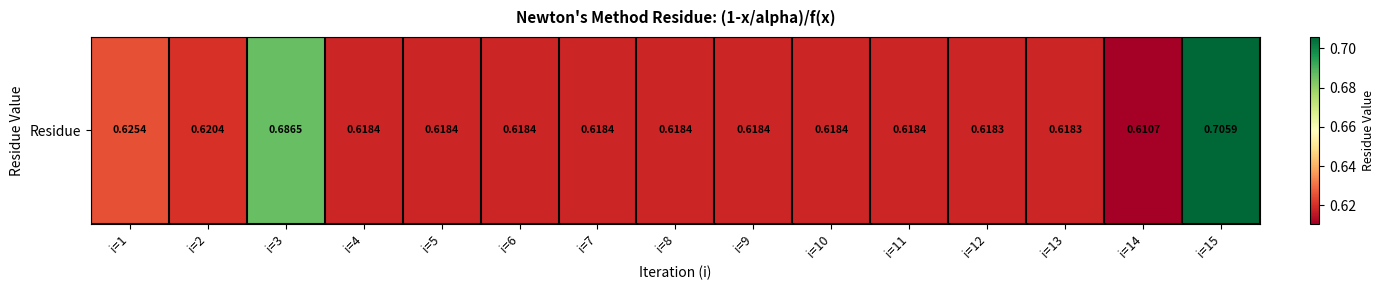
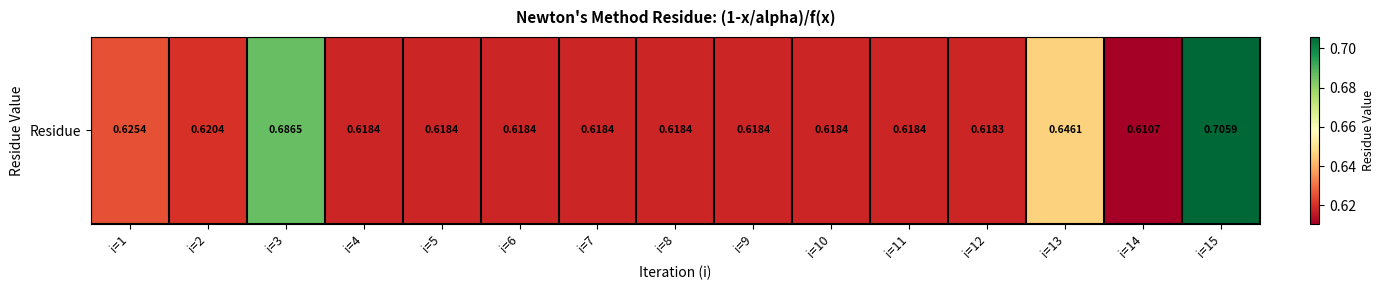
Residue, i=13: 0.6183 -> 0.6461
